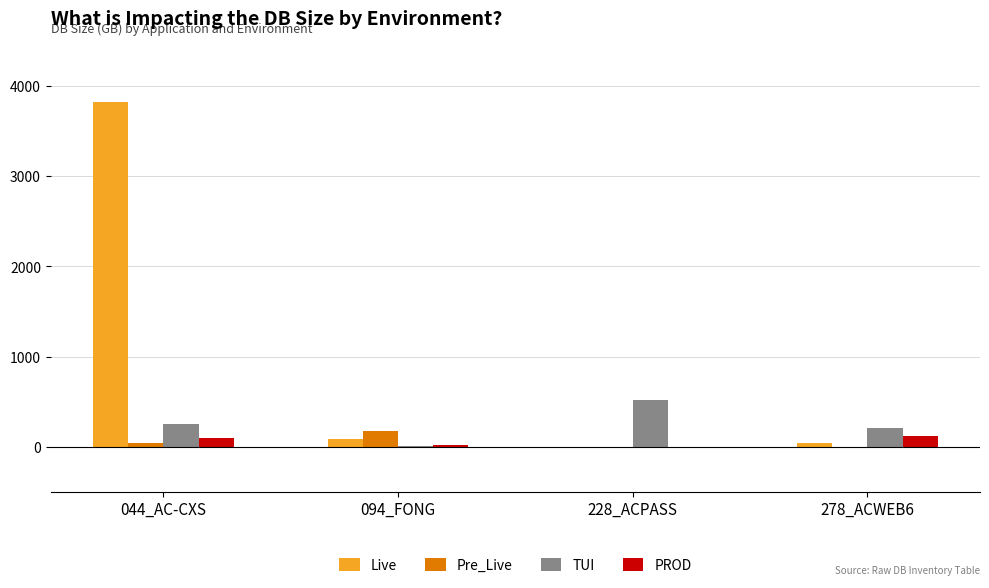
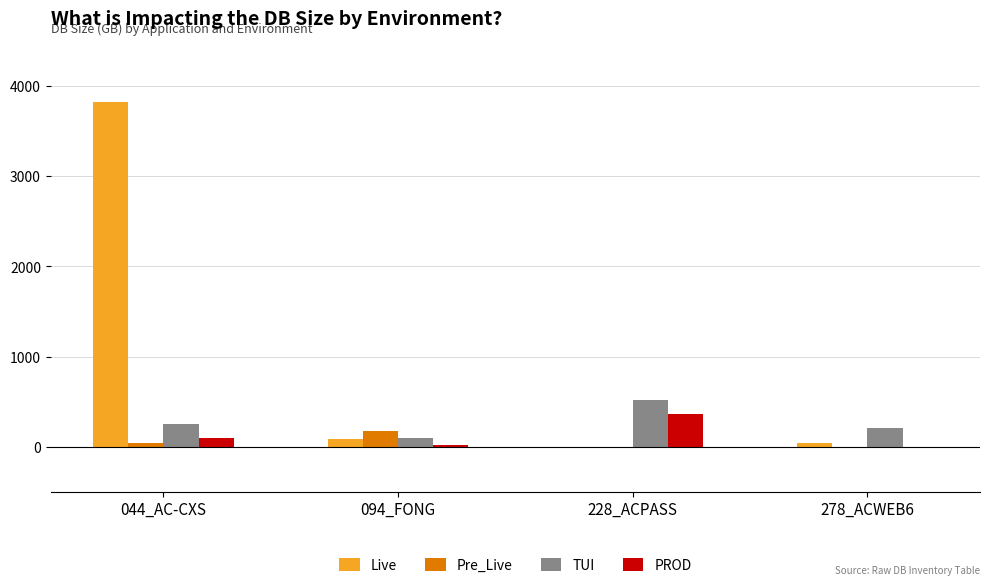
TUI, 094_FONG: 0 -> 100
PROD, 228_ACPASS: 0 -> 400
PROD, 278_ACWEB6: 100 -> 0
